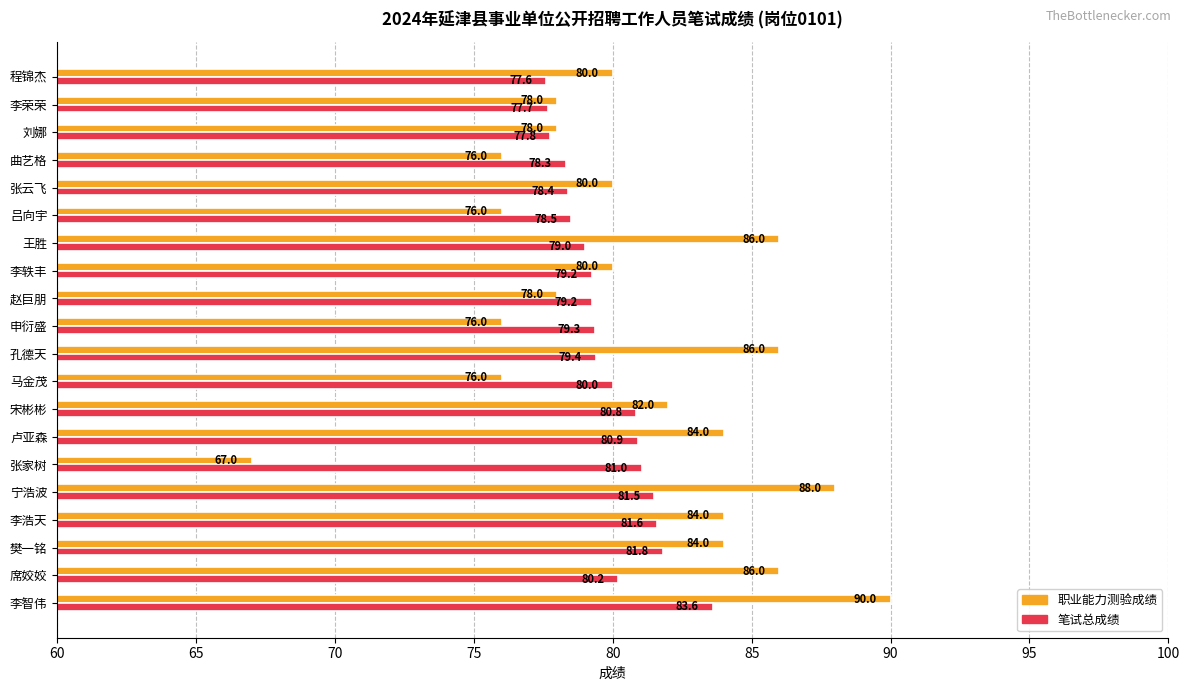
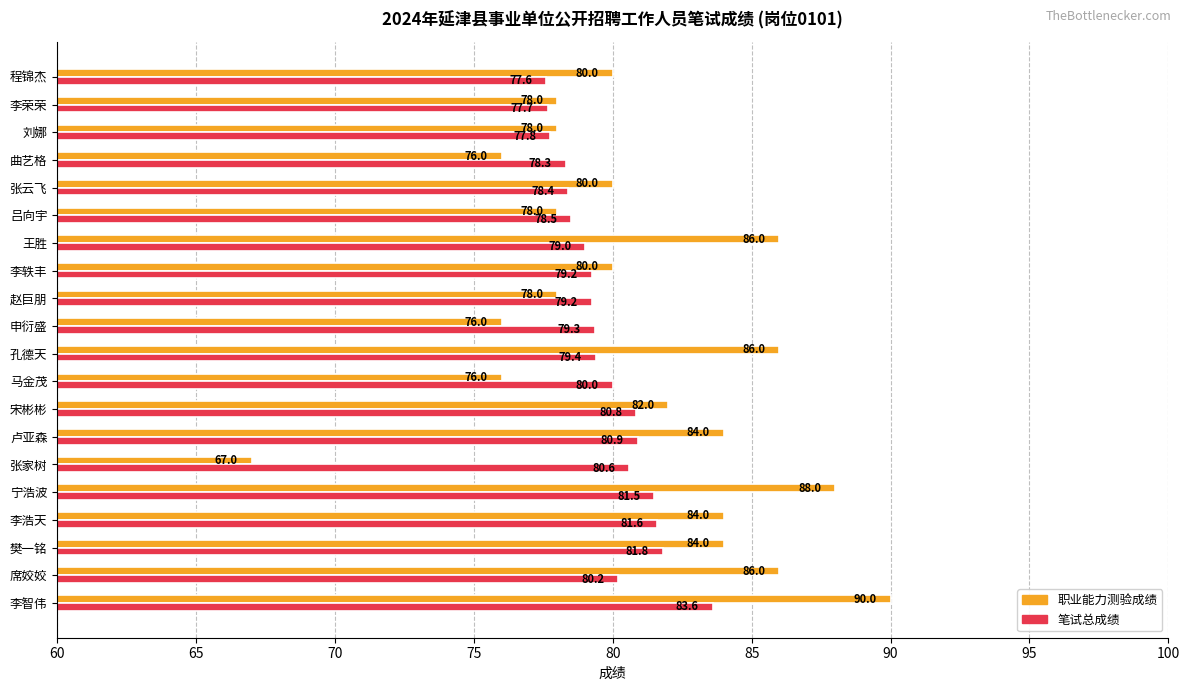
职业能力测验成绩, 吕向宇: 76.0 -> 78.0
笔试总成绩, 张家树: 81.0 -> 80.6
